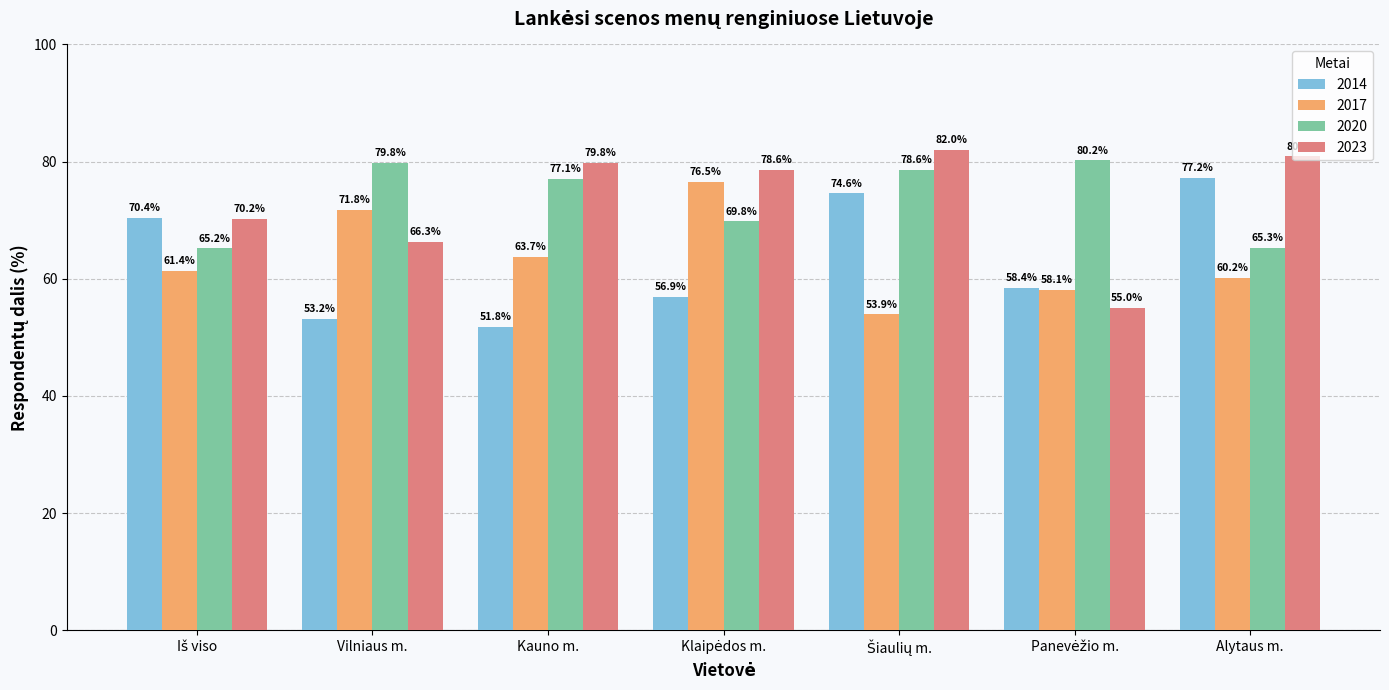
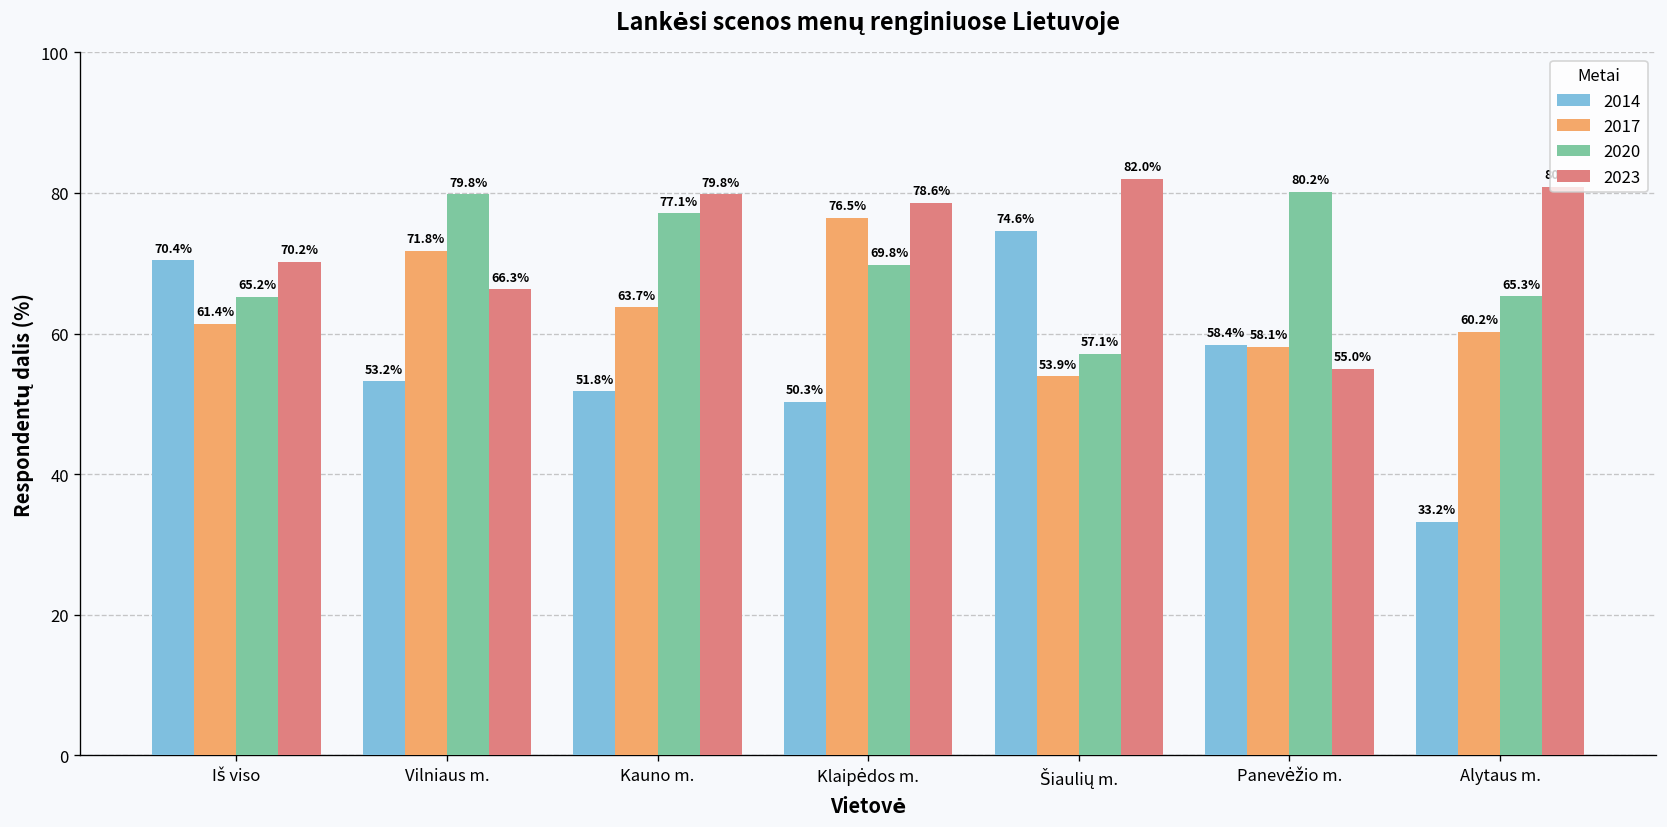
2014, Klaipėdos m.: 56.9% -> 50.3%
2020, Šiaulių m.: 78.6% -> 57.1%
2014, Alytaus m.: 77.2% -> 33.2%
